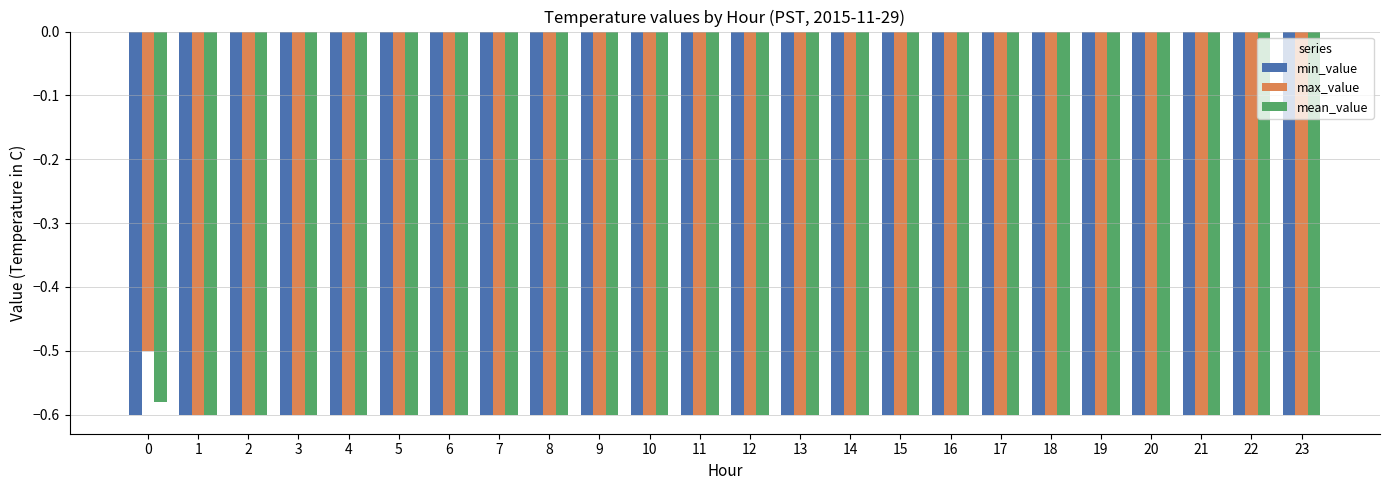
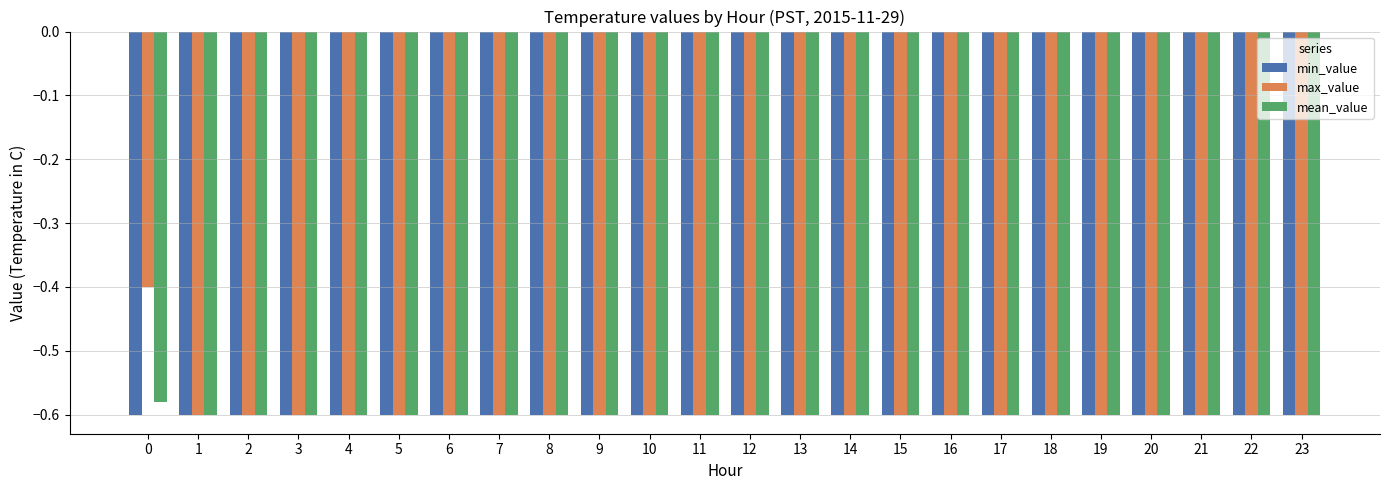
max_value, 0: -0.5 -> -0.4
